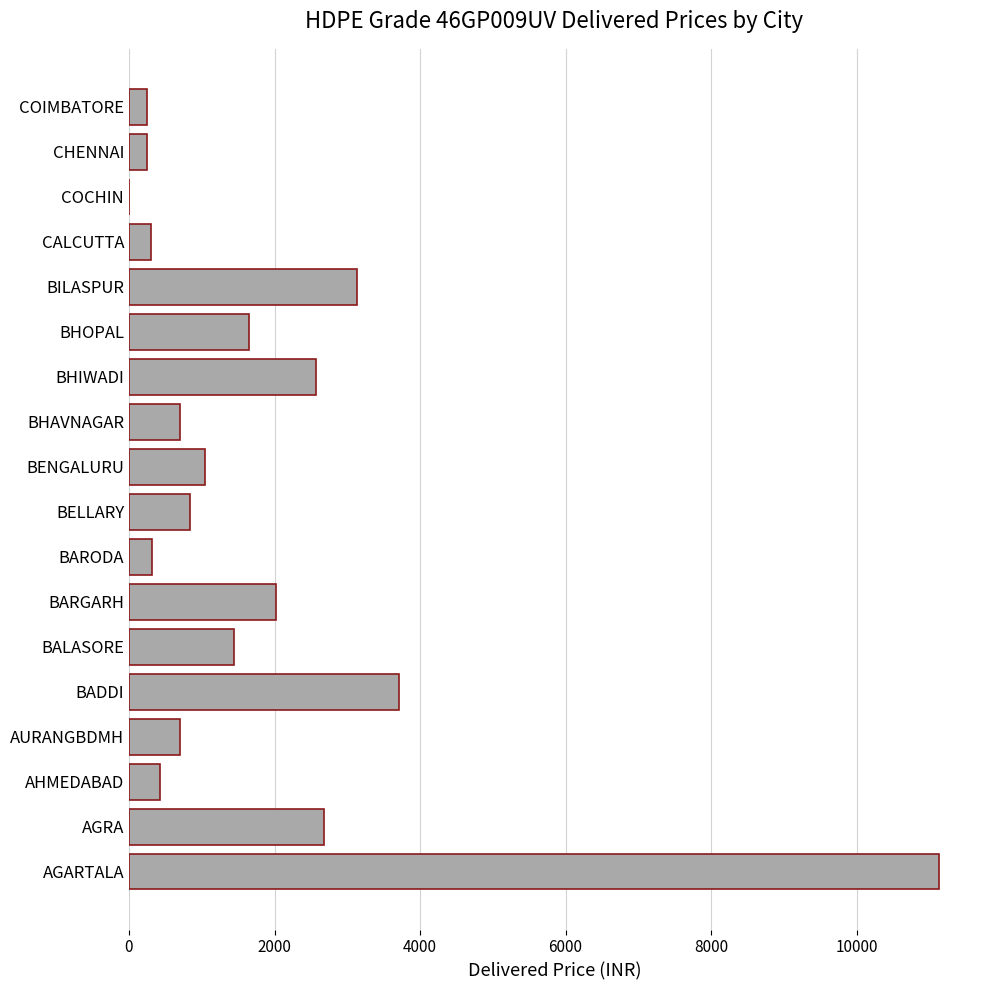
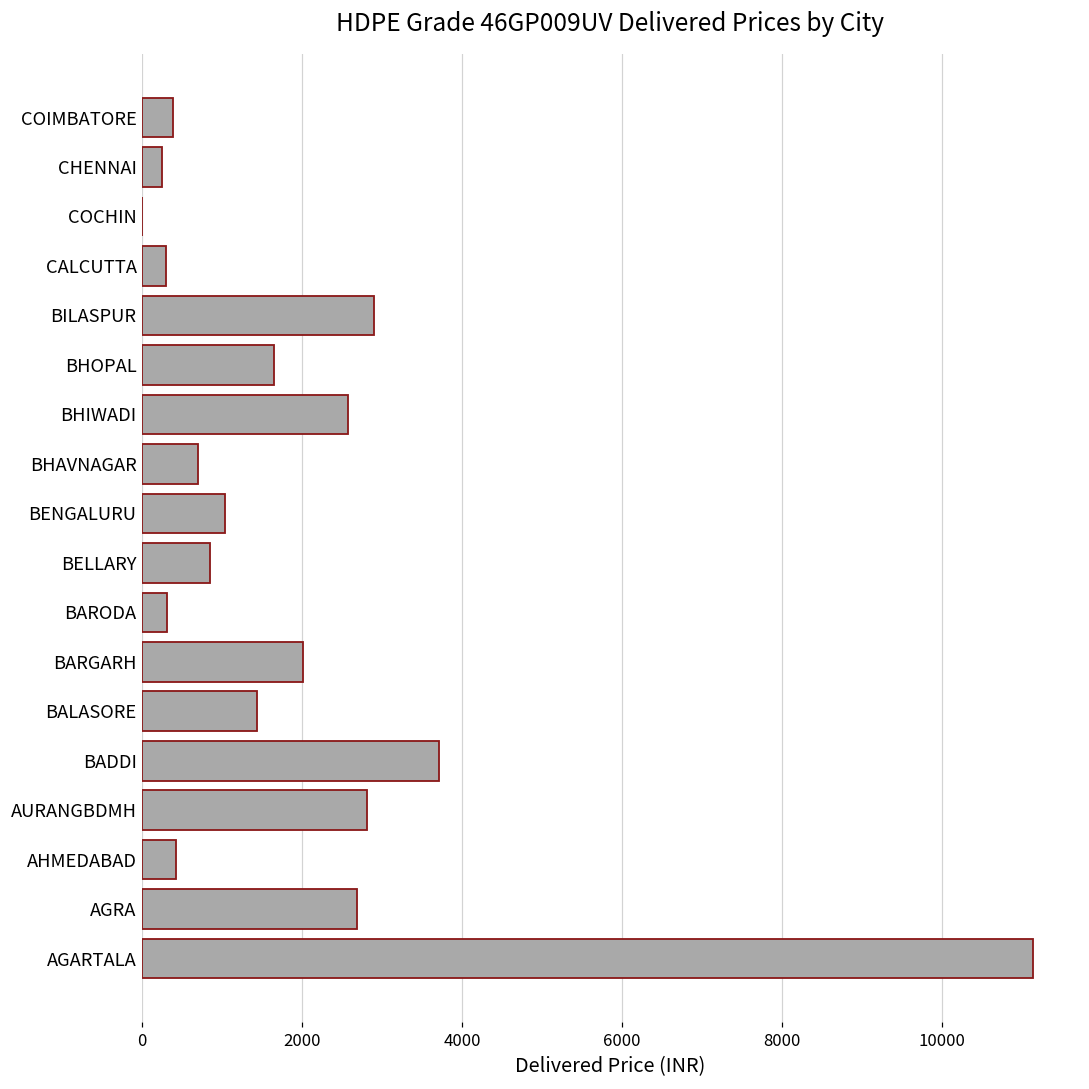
COIMBATORE: 200 -> 400
BILASPUR: 3100 -> 2900
AURANGBDMH: 700 -> 2800
